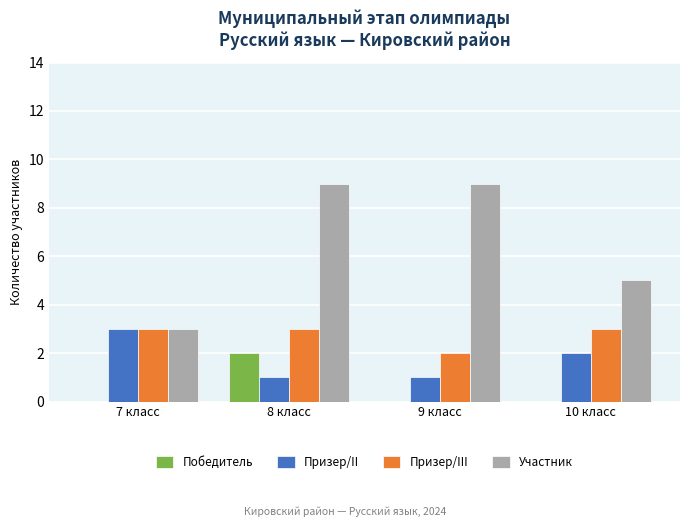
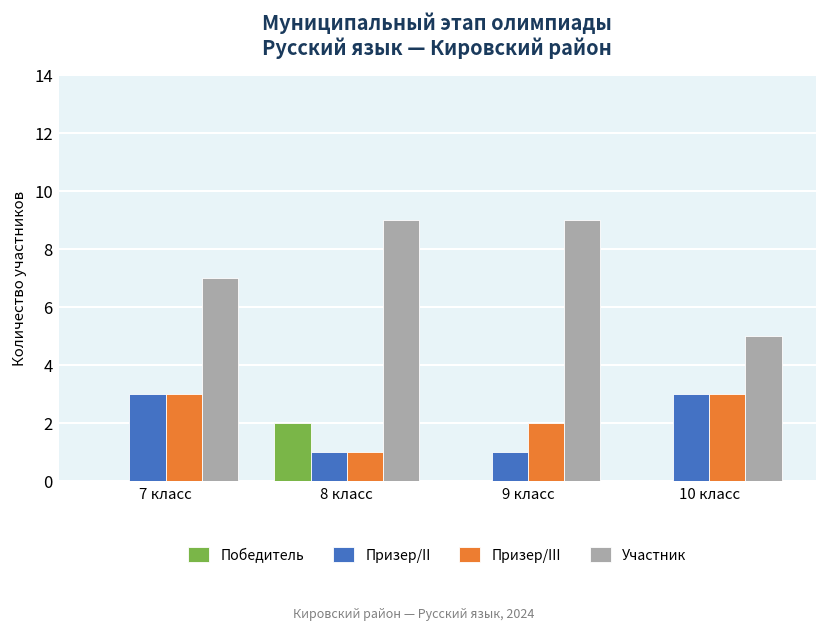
Участник, 7 класс: 3 -> 7
Призер/III, 8 класс: 3 -> 1
Призер/II, 10 класс: 2 -> 3
